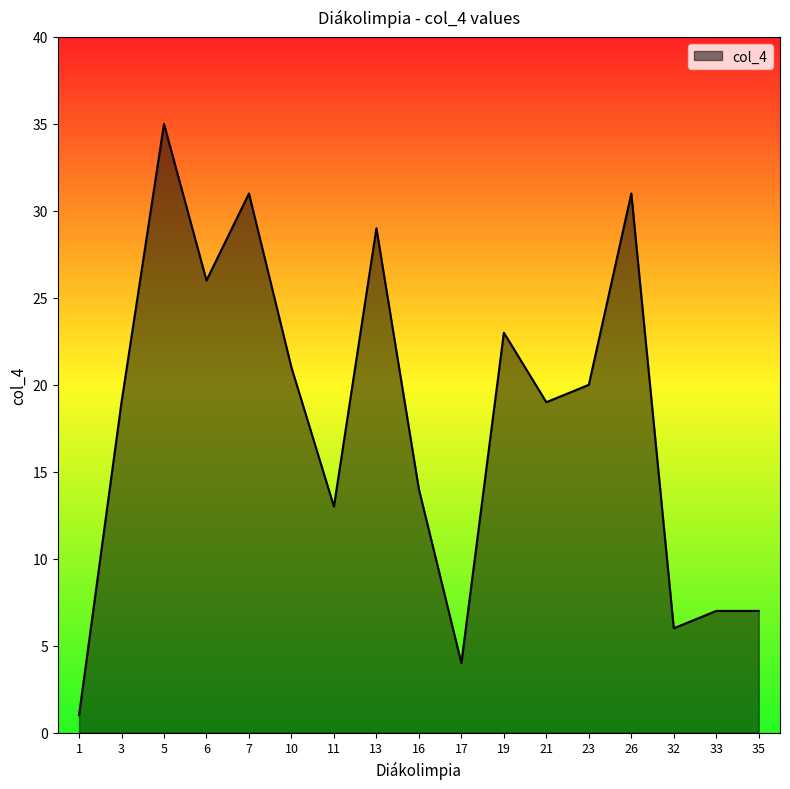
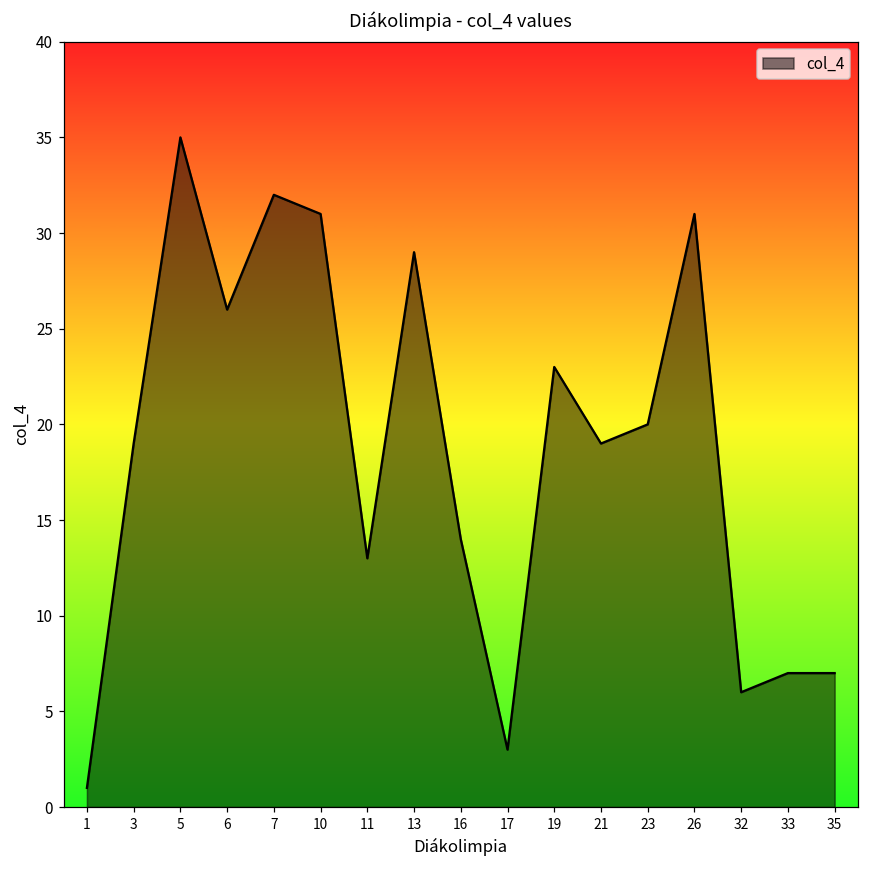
7: 31 -> 32
10: 21 -> 31
17: 4 -> 3
